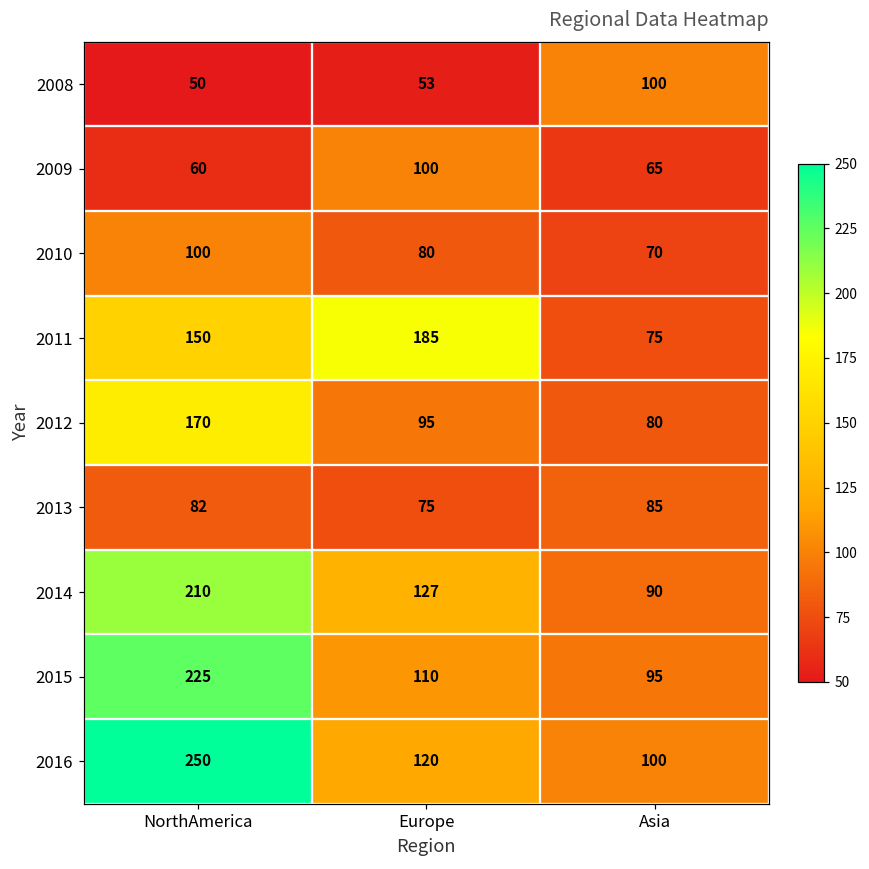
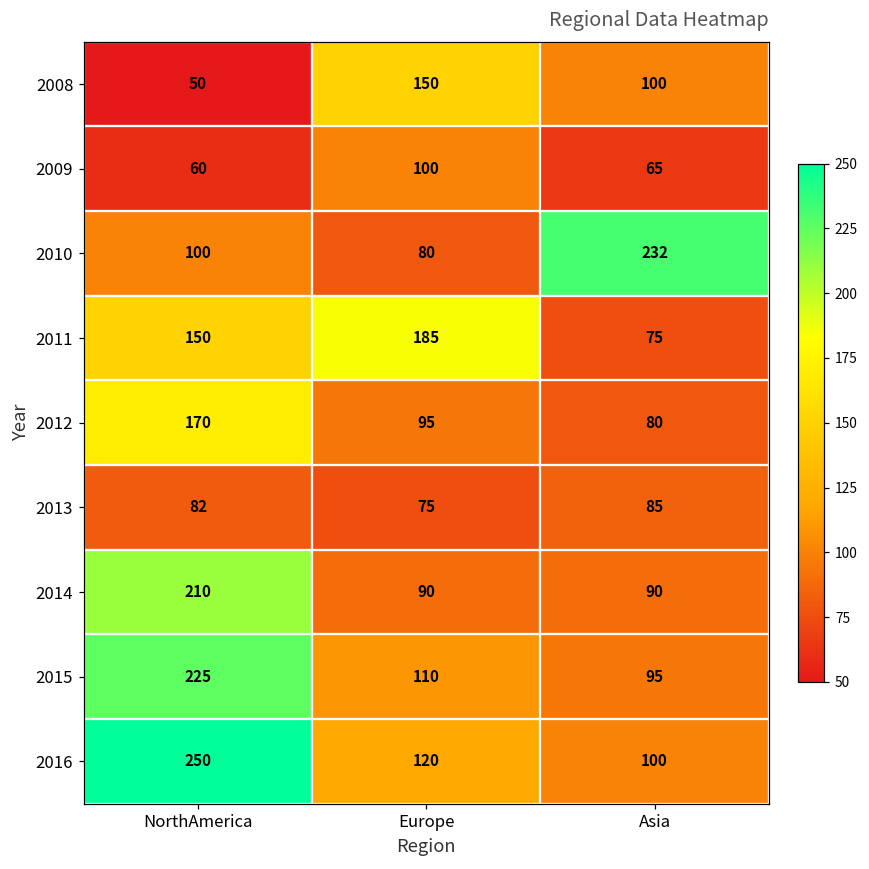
2008, Europe: 53 -> 150
2010, Asia: 70 -> 232
2014, Europe: 127 -> 90
